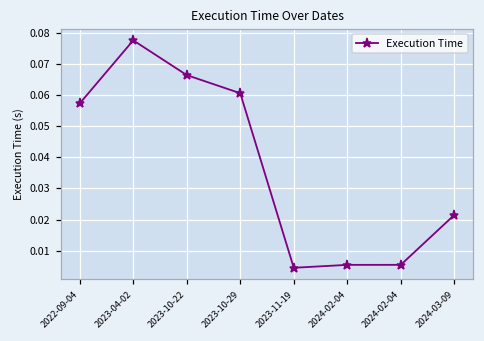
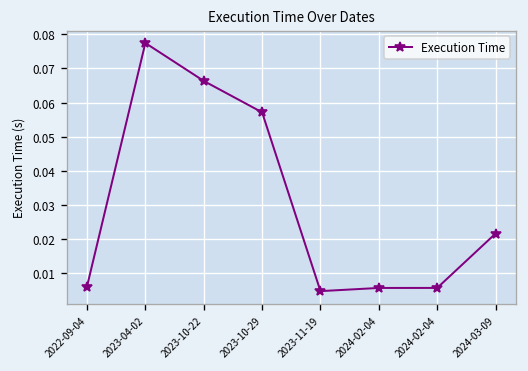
2022-09-04: 0.057 -> 0.006
2023-10-29: 0.061 -> 0.057
